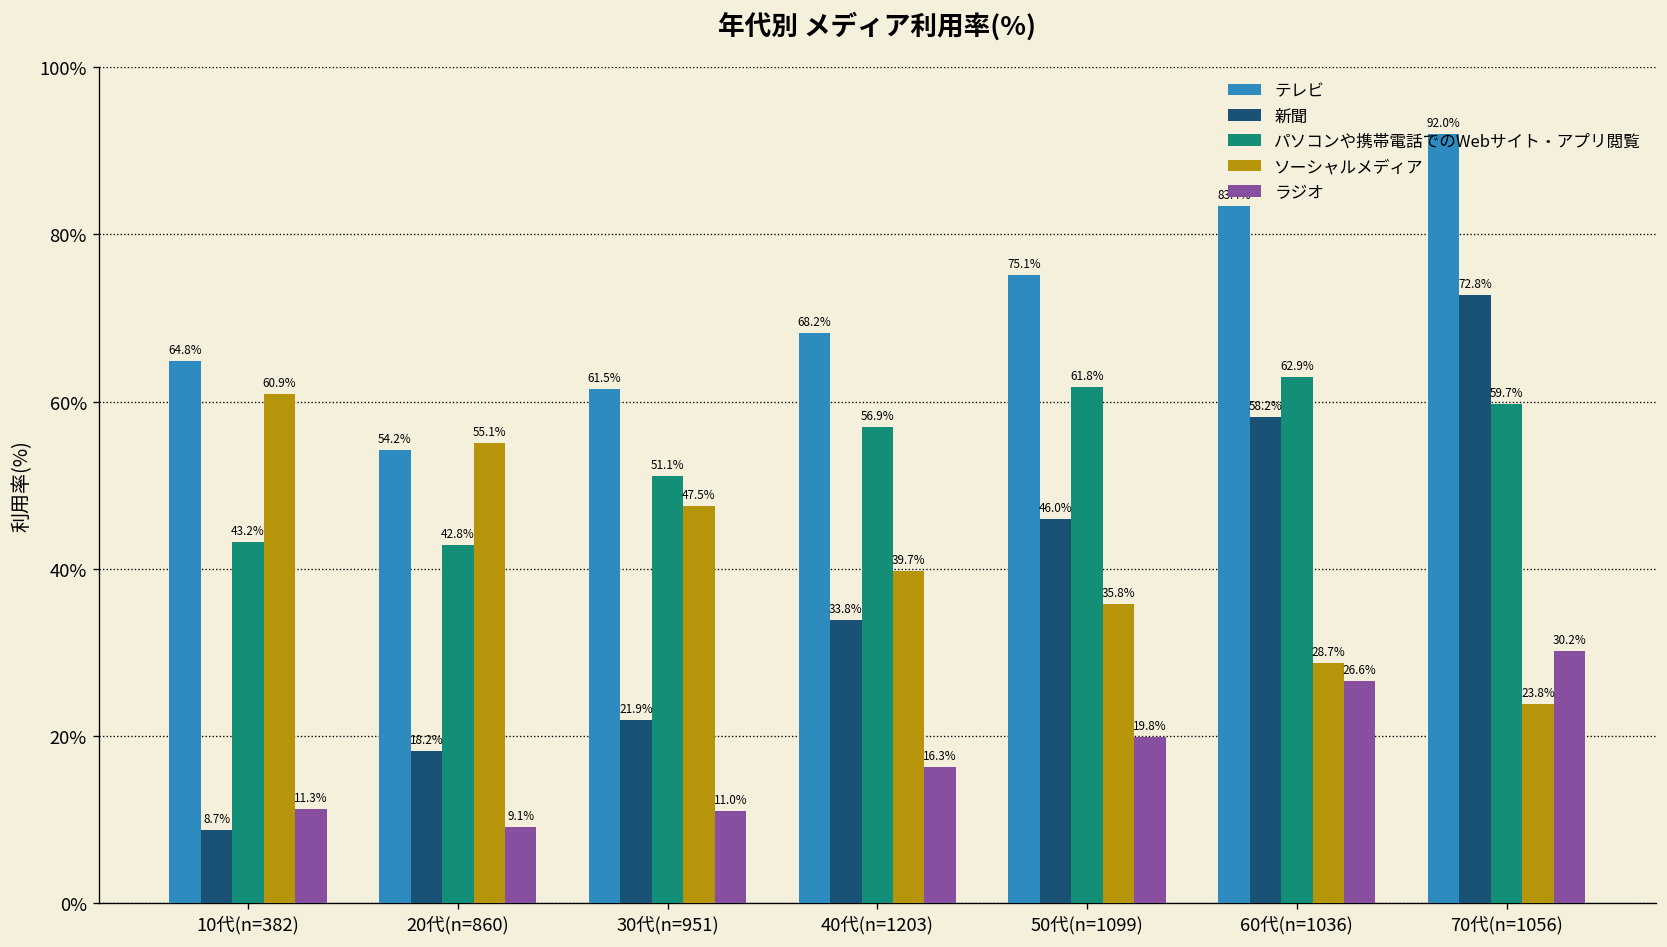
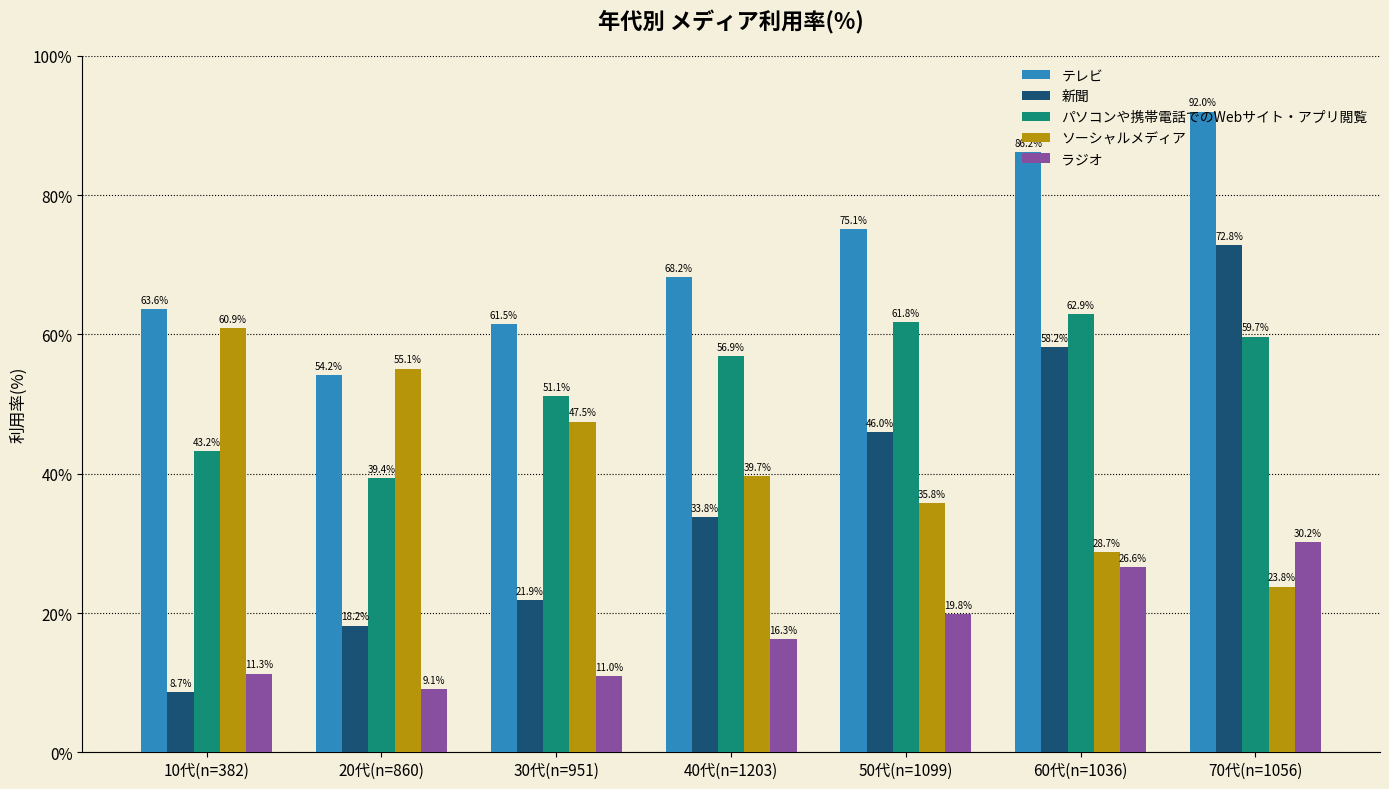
テレビ, 10代(n=382): 64.8% -> 63.6%
パソコンや携帯電話でのWebサイト・アプリ閲覧, 20代(n=860): 42.8% -> 39.4%
テレビ, 60代(n=1036): 83.4% -> 86.2%
